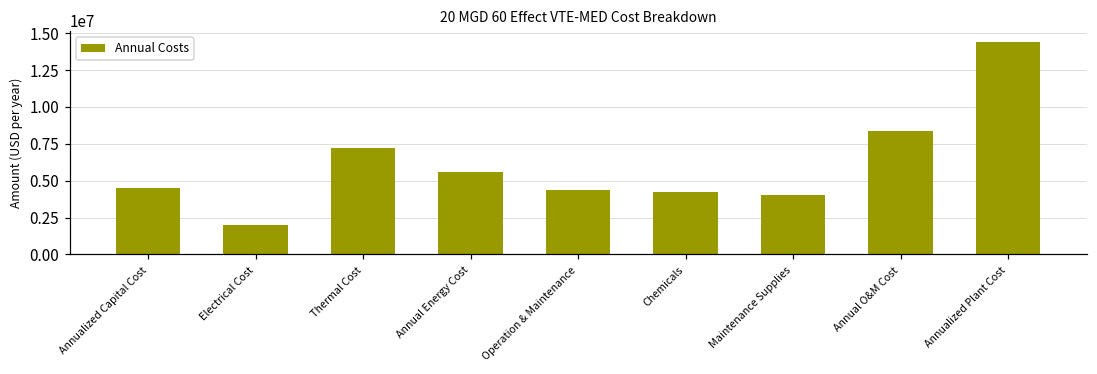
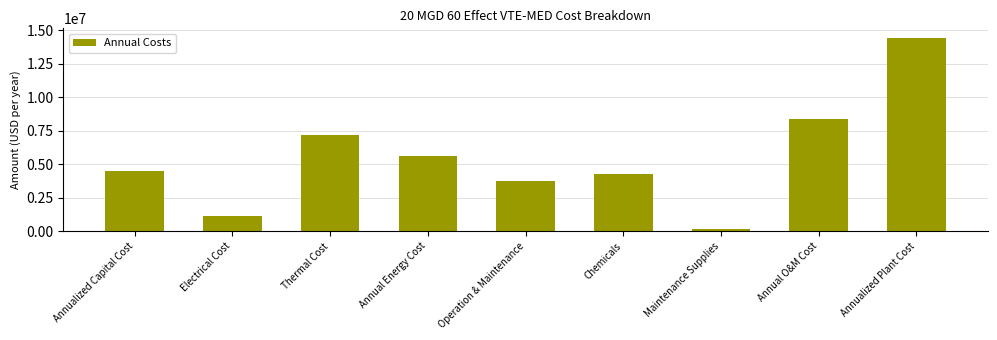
Electrical Cost: 2000000 -> 1100000
Operation & Maintenance: 4400000 -> 3700000
Maintenance Supplies: 4000000 -> 100000
